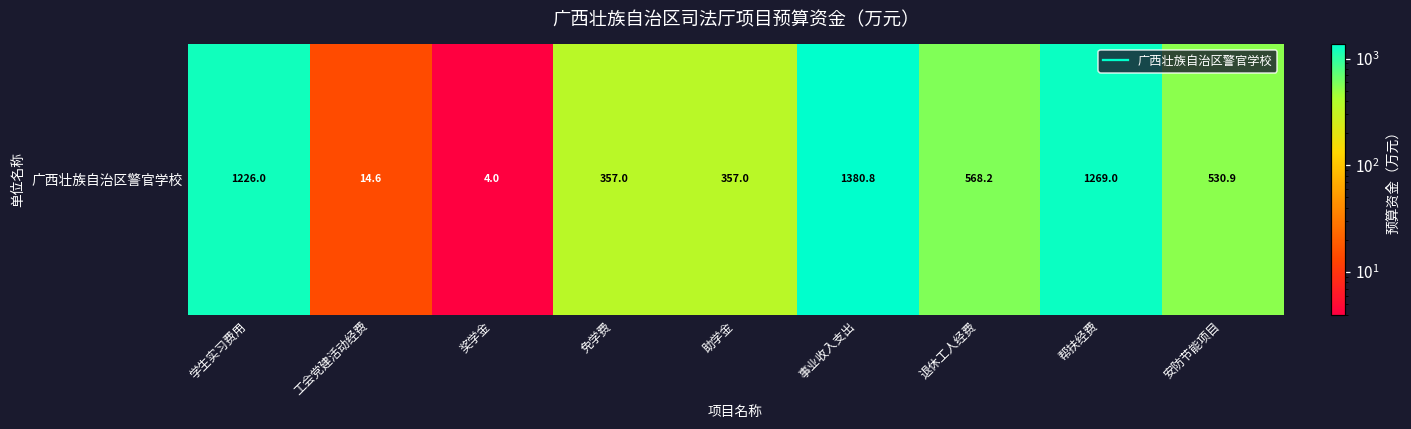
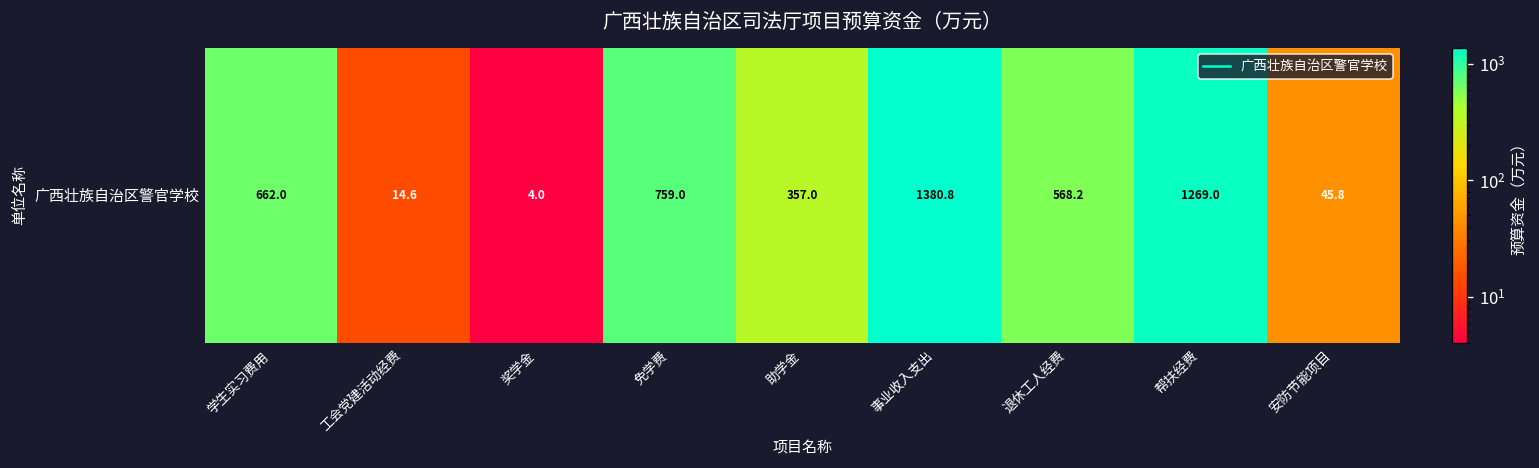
广西壮族自治区警官学校, 学生实习费用: 1226.0 -> 662.0
广西壮族自治区警官学校, 免学费: 357.0 -> 759.0
广西壮族自治区警官学校, 安防节能项目: 530.9 -> 45.8
